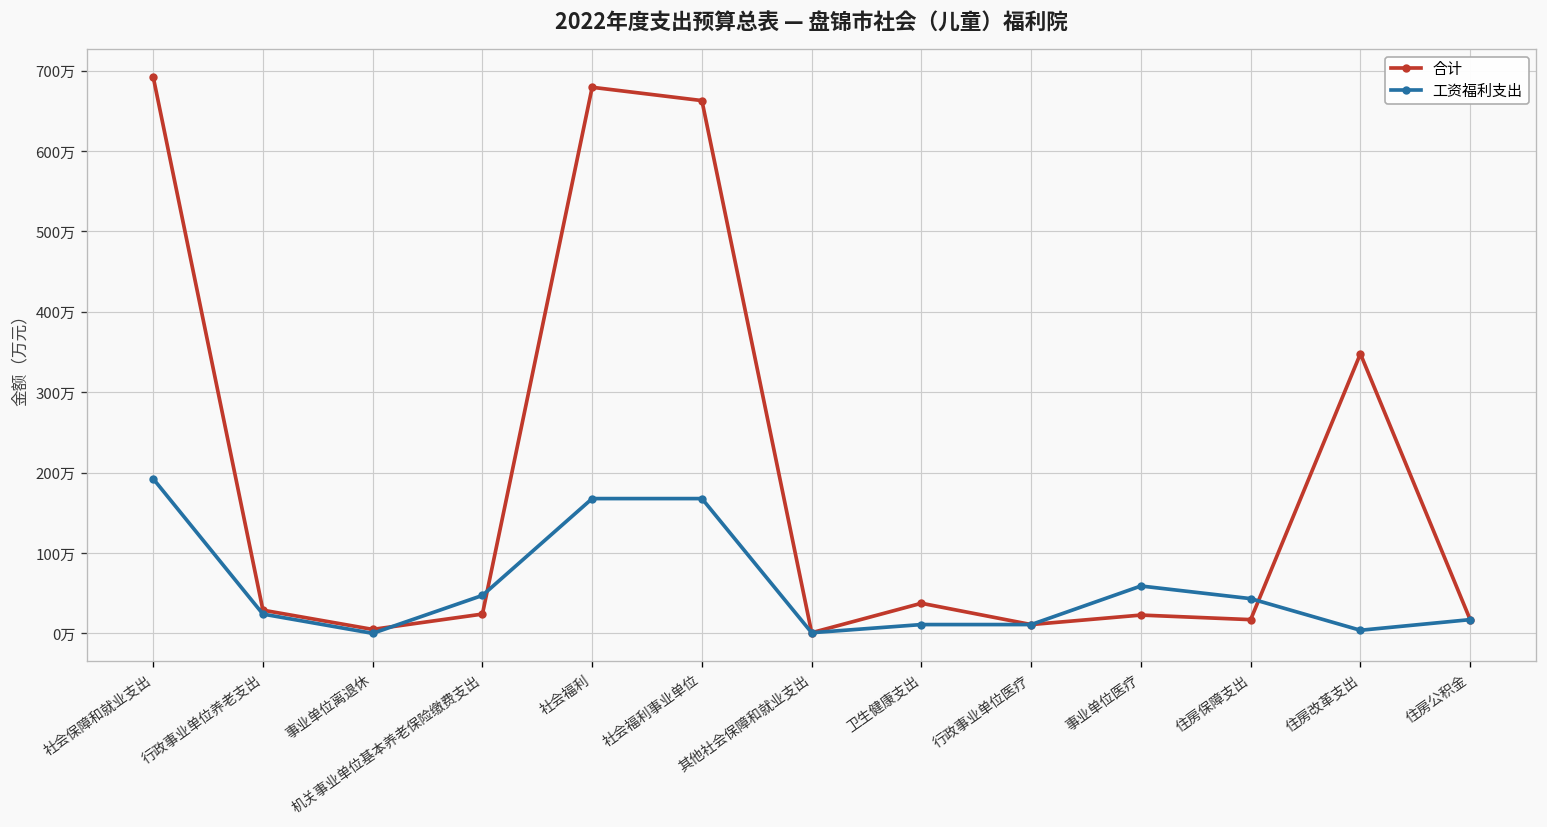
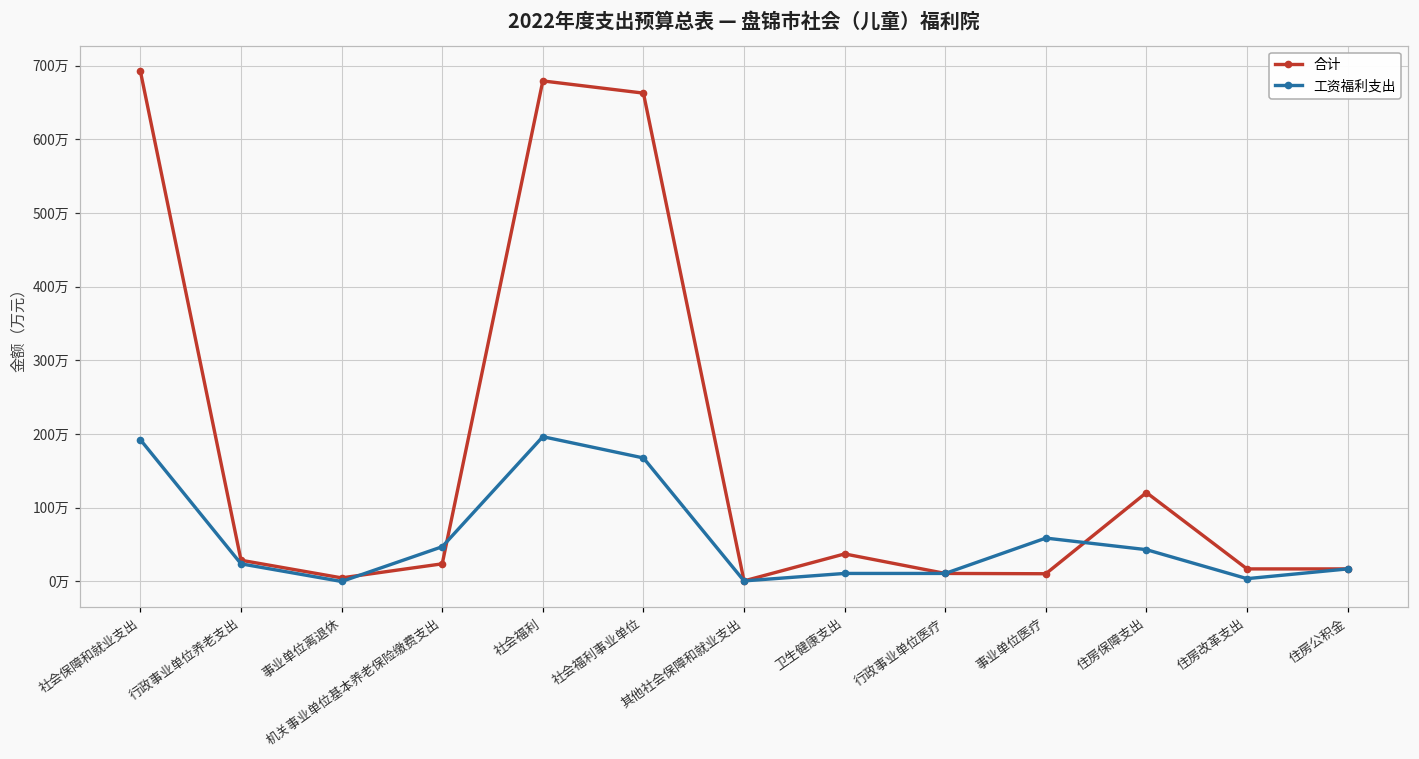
工资福利支出, 社会福利: 170万 -> 200万
合计, 事业单位医疗: 20万 -> 10万
合计, 住房保障支出: 20万 -> 120万
合计, 住房改革支出: 350万 -> 20万
